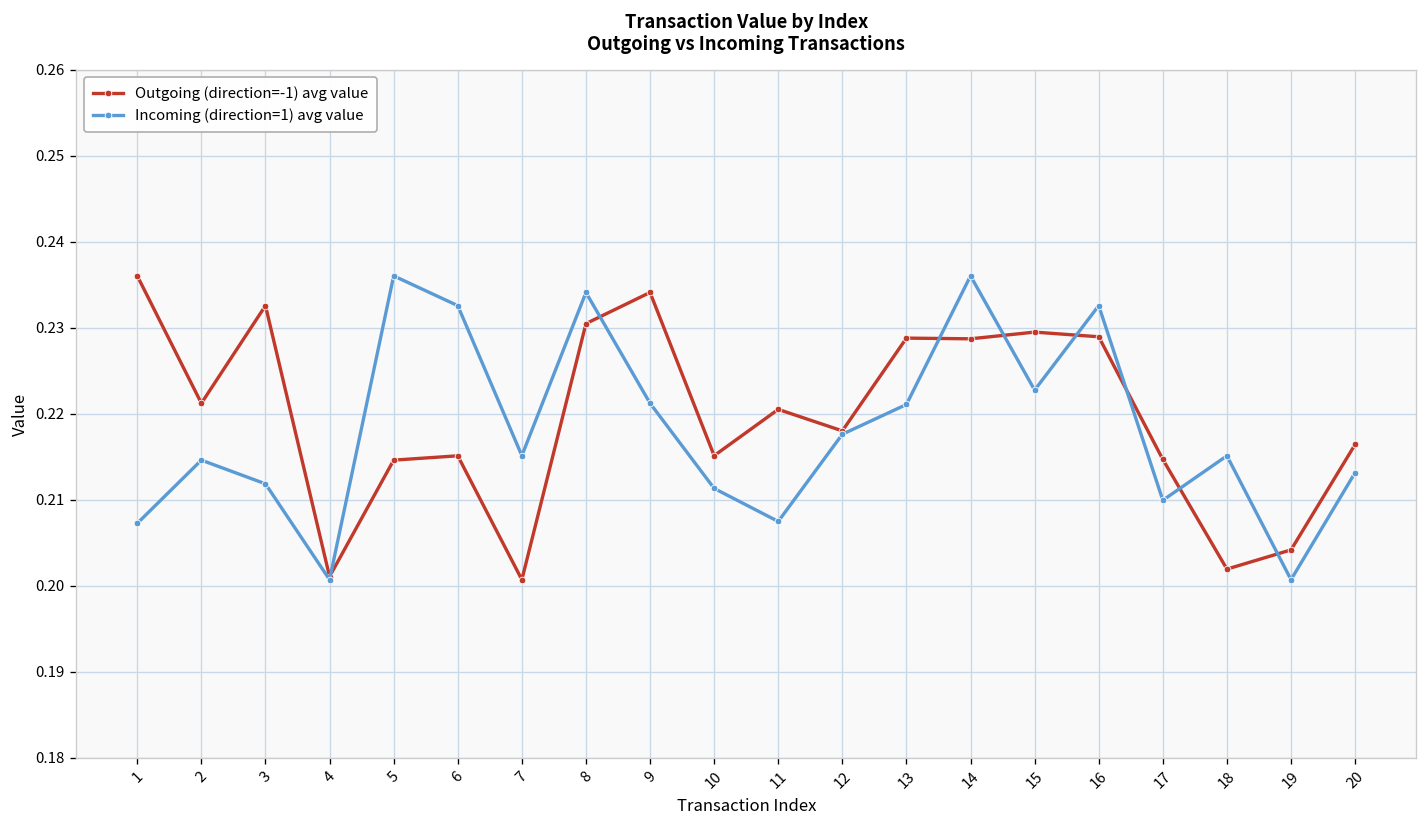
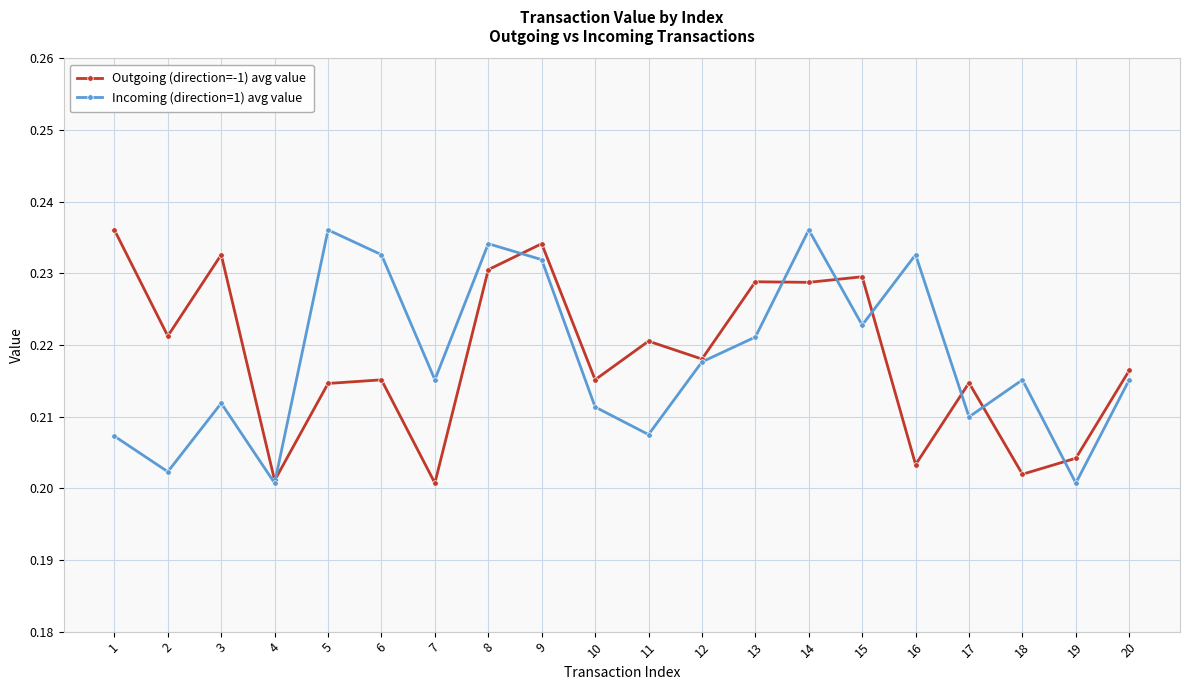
Incoming (direction=1) avg value, 2: 0.215 -> 0.202
Incoming (direction=1) avg value, 9: 0.221 -> 0.232
Outgoing (direction=-1) avg value, 16: 0.229 -> 0.203
Incoming (direction=1) avg value, 20: 0.213 -> 0.215
